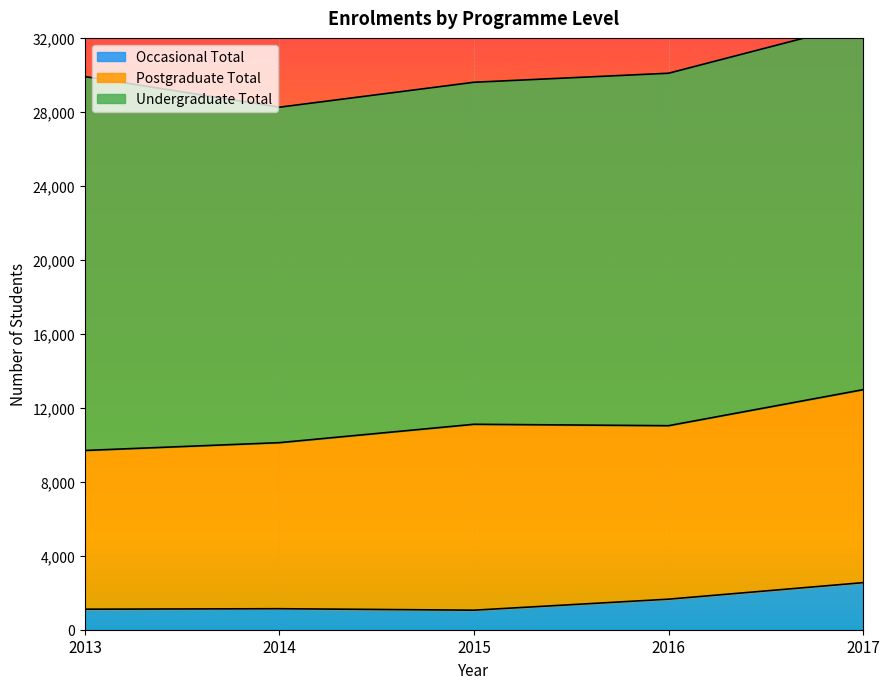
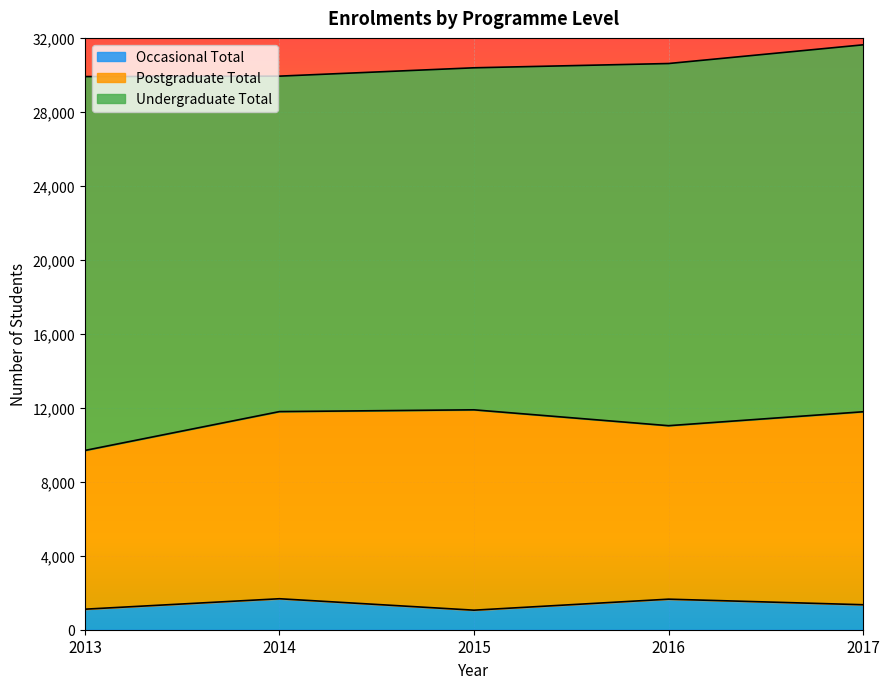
Occasional Total, 2014: 1,100 -> 1,700
Postgraduate Total, 2014: 9,000 -> 10,100
Postgraduate Total, 2015: 10,100 -> 10,800
Undergraduate Total, 2016: 19,100 -> 19,600
Occasional Total, 2017: 2,500 -> 1,400
